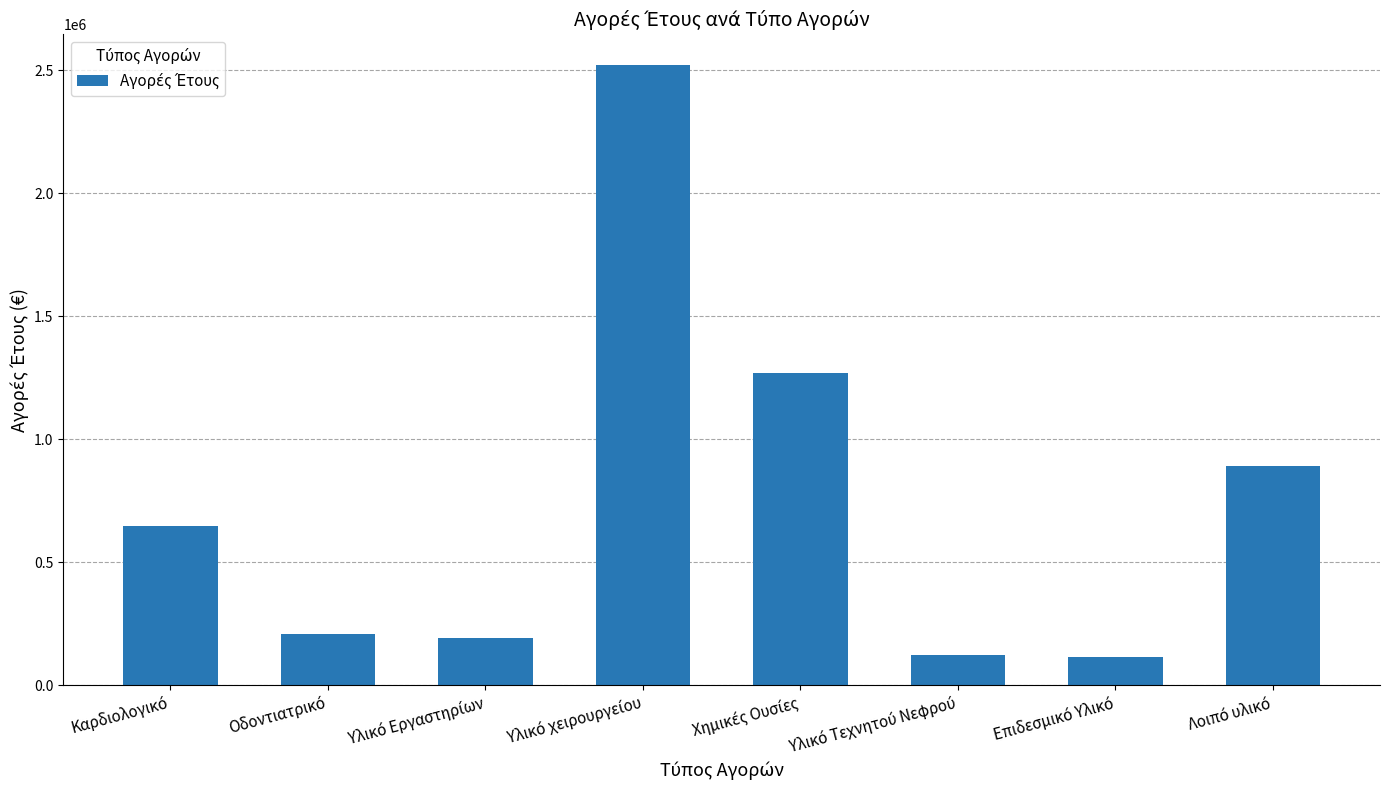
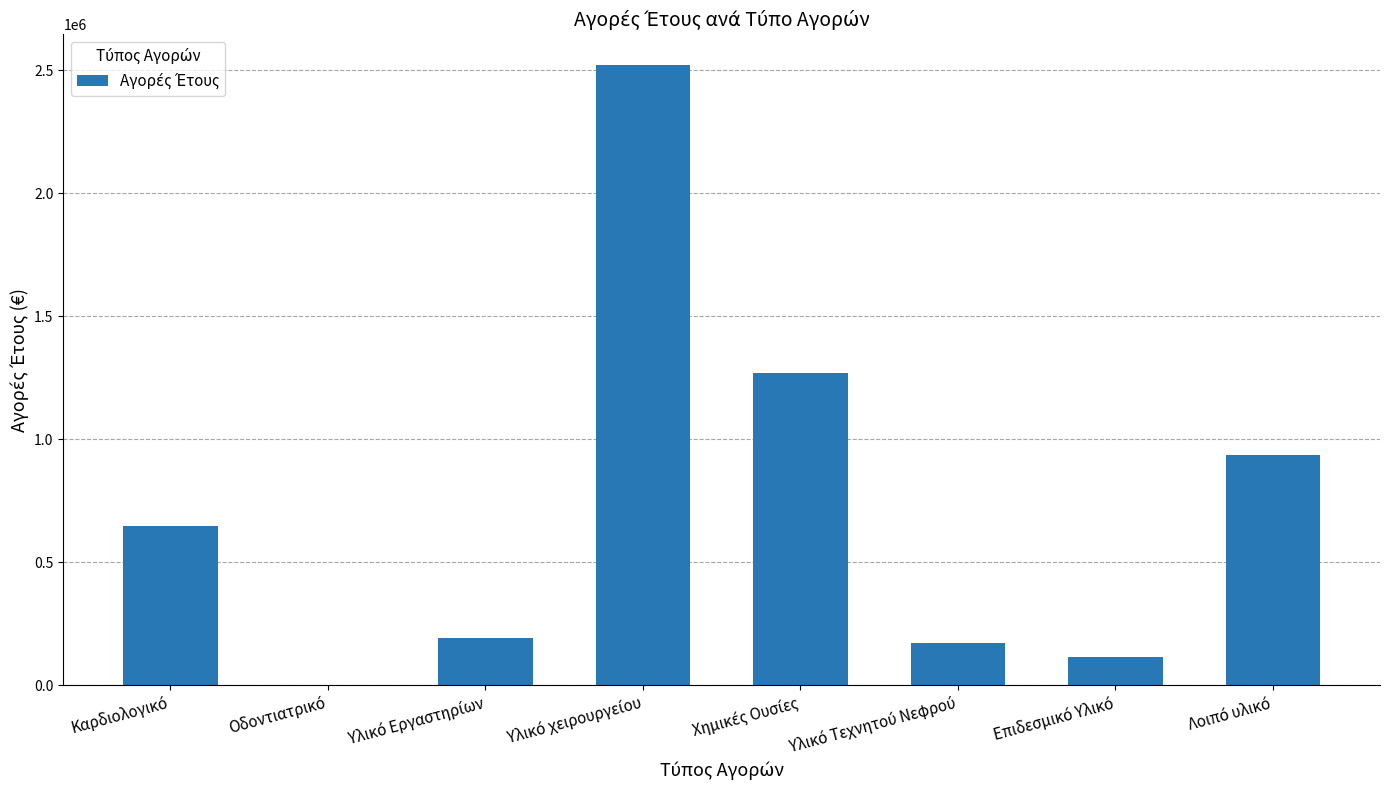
Οδοντιατρικό: 210000 -> 0
Υλικό Τεχνητού Νεφρού: 120000 -> 170000
Λοιπό υλικό: 890000 -> 940000
